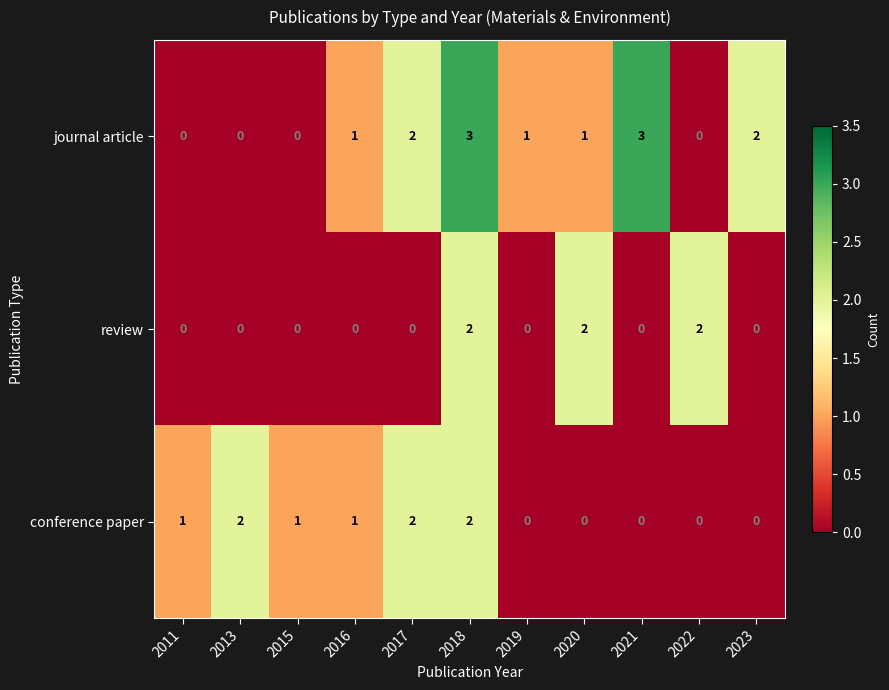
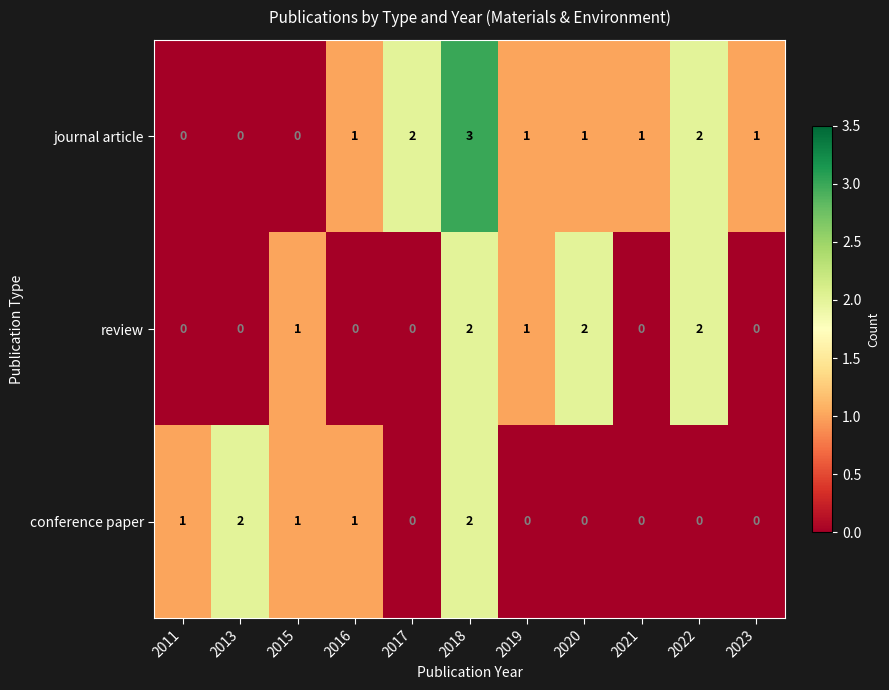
journal article, 2021: 3 -> 1
journal article, 2022: 0 -> 2
journal article, 2023: 2 -> 1
review, 2015: 0 -> 1
review, 2019: 0 -> 1
conference paper, 2017: 2 -> 0
